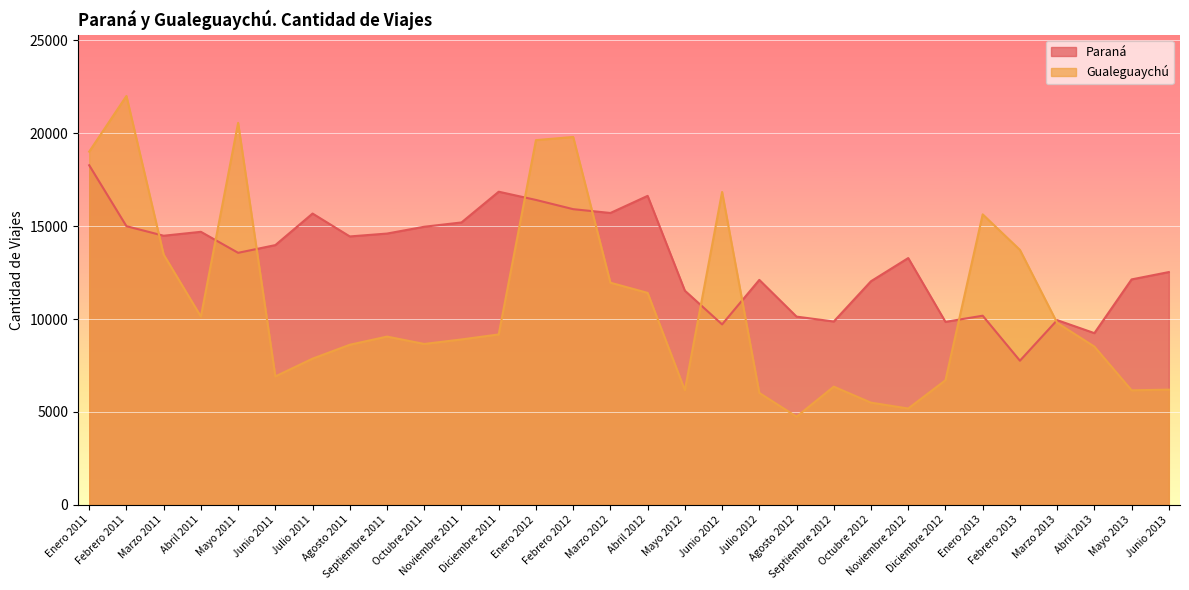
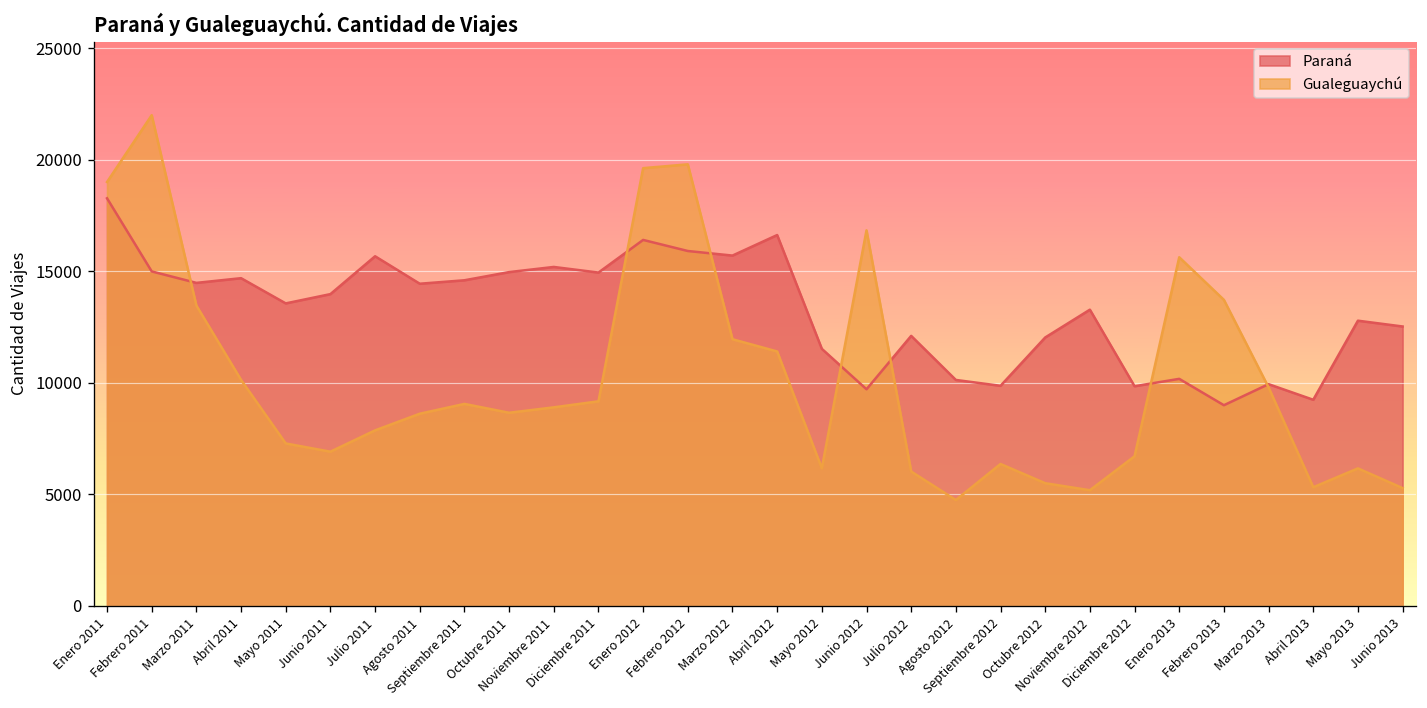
Gualeguaychú, Mayo 2011: 20600 -> 7300
Paraná, Diciembre 2011: 16900 -> 14900
Paraná, Febrero 2013: 7800 -> 9000
Gualeguaychú, Abril 2013: 8500 -> 5300
Paraná, Mayo 2013: 12100 -> 12800
Gualeguaychú, Junio 2013: 6200 -> 5300
